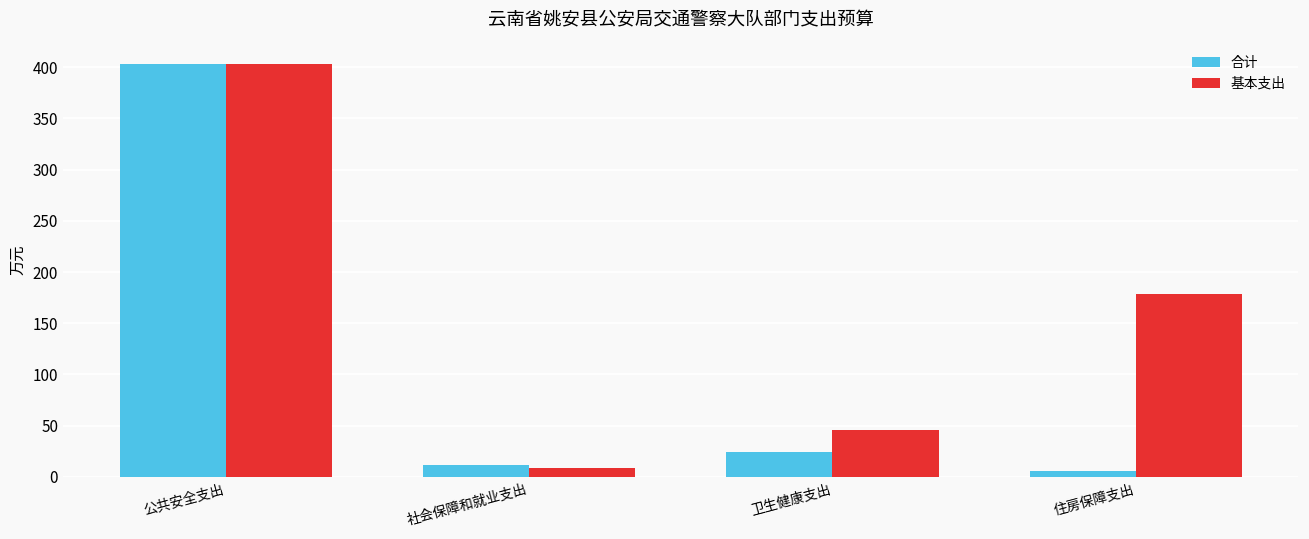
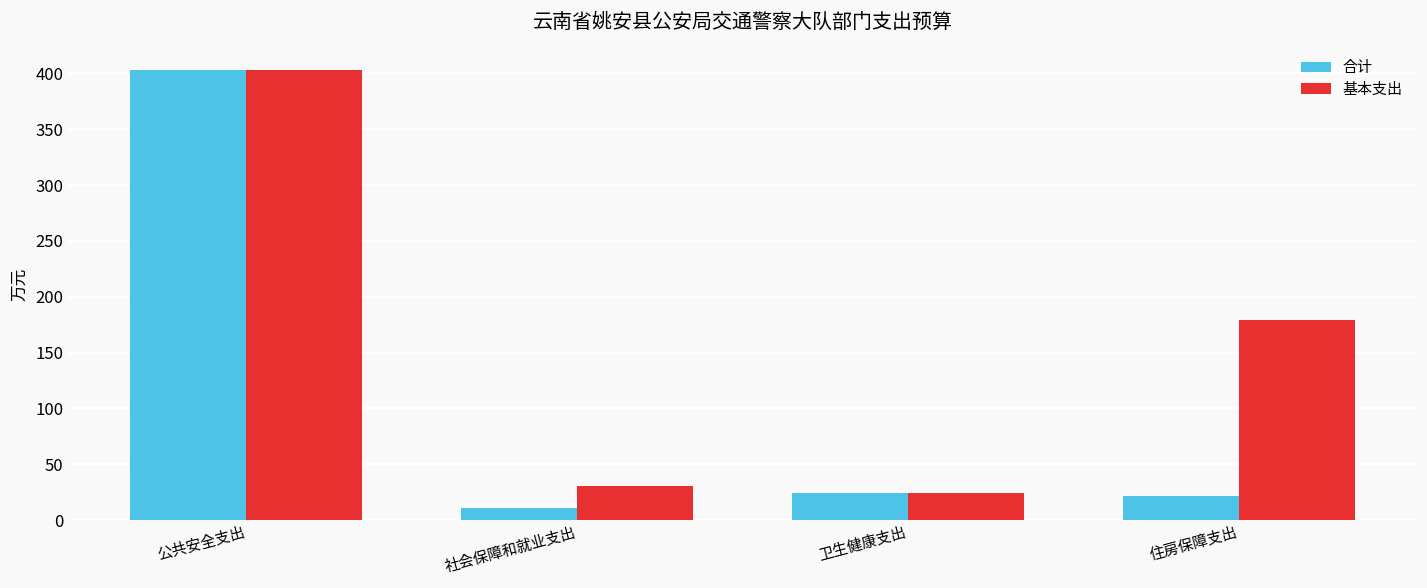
基本支出, 社会保障和就业支出: 10 -> 30
基本支出, 卫生健康支出: 50 -> 20
合计, 住房保障支出: 10 -> 20
